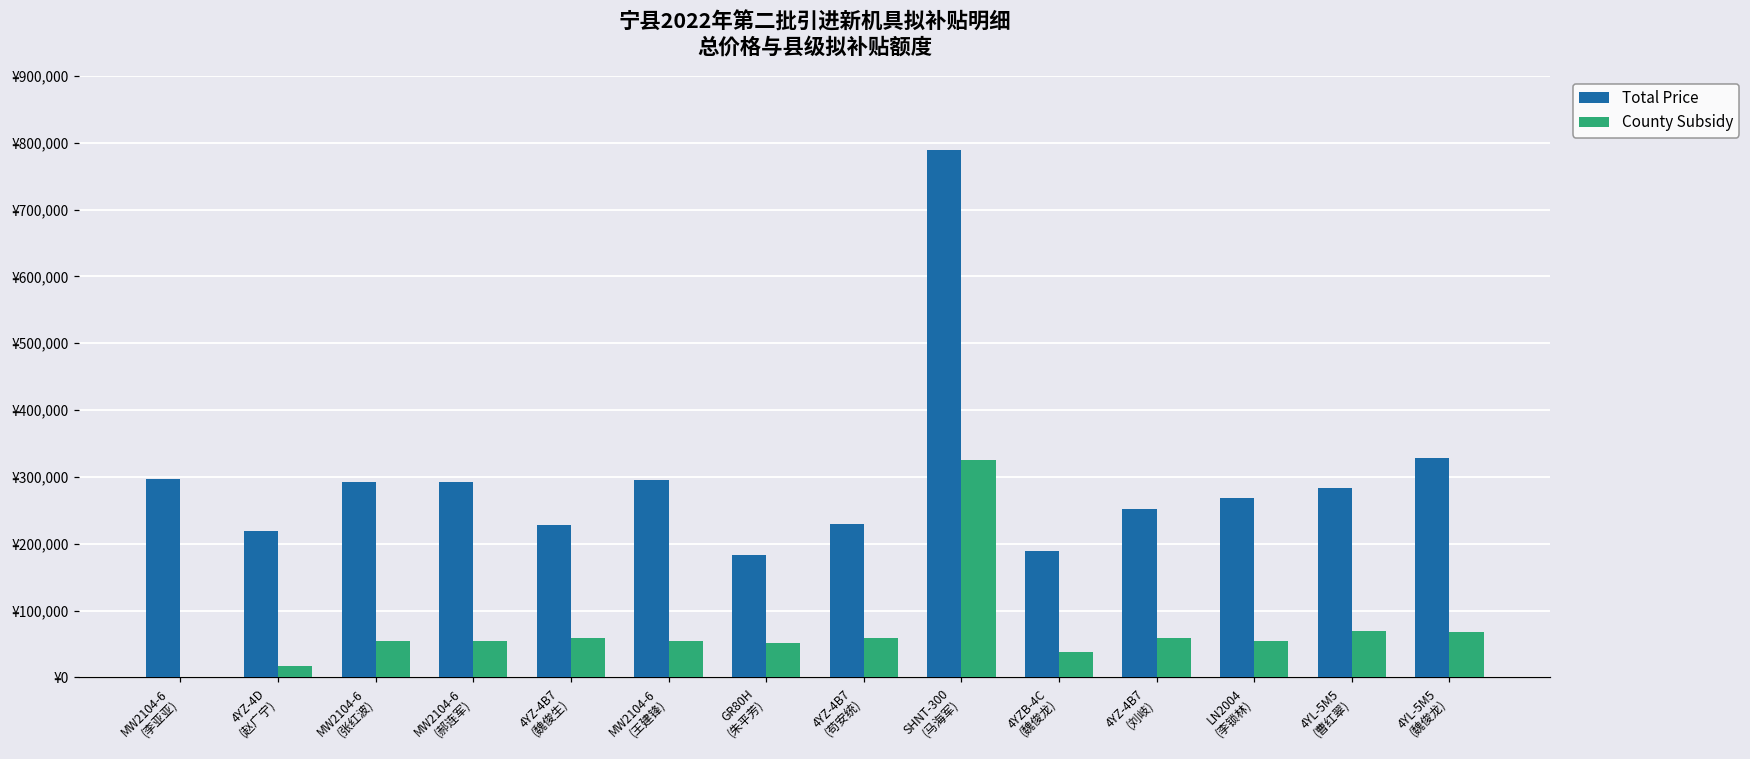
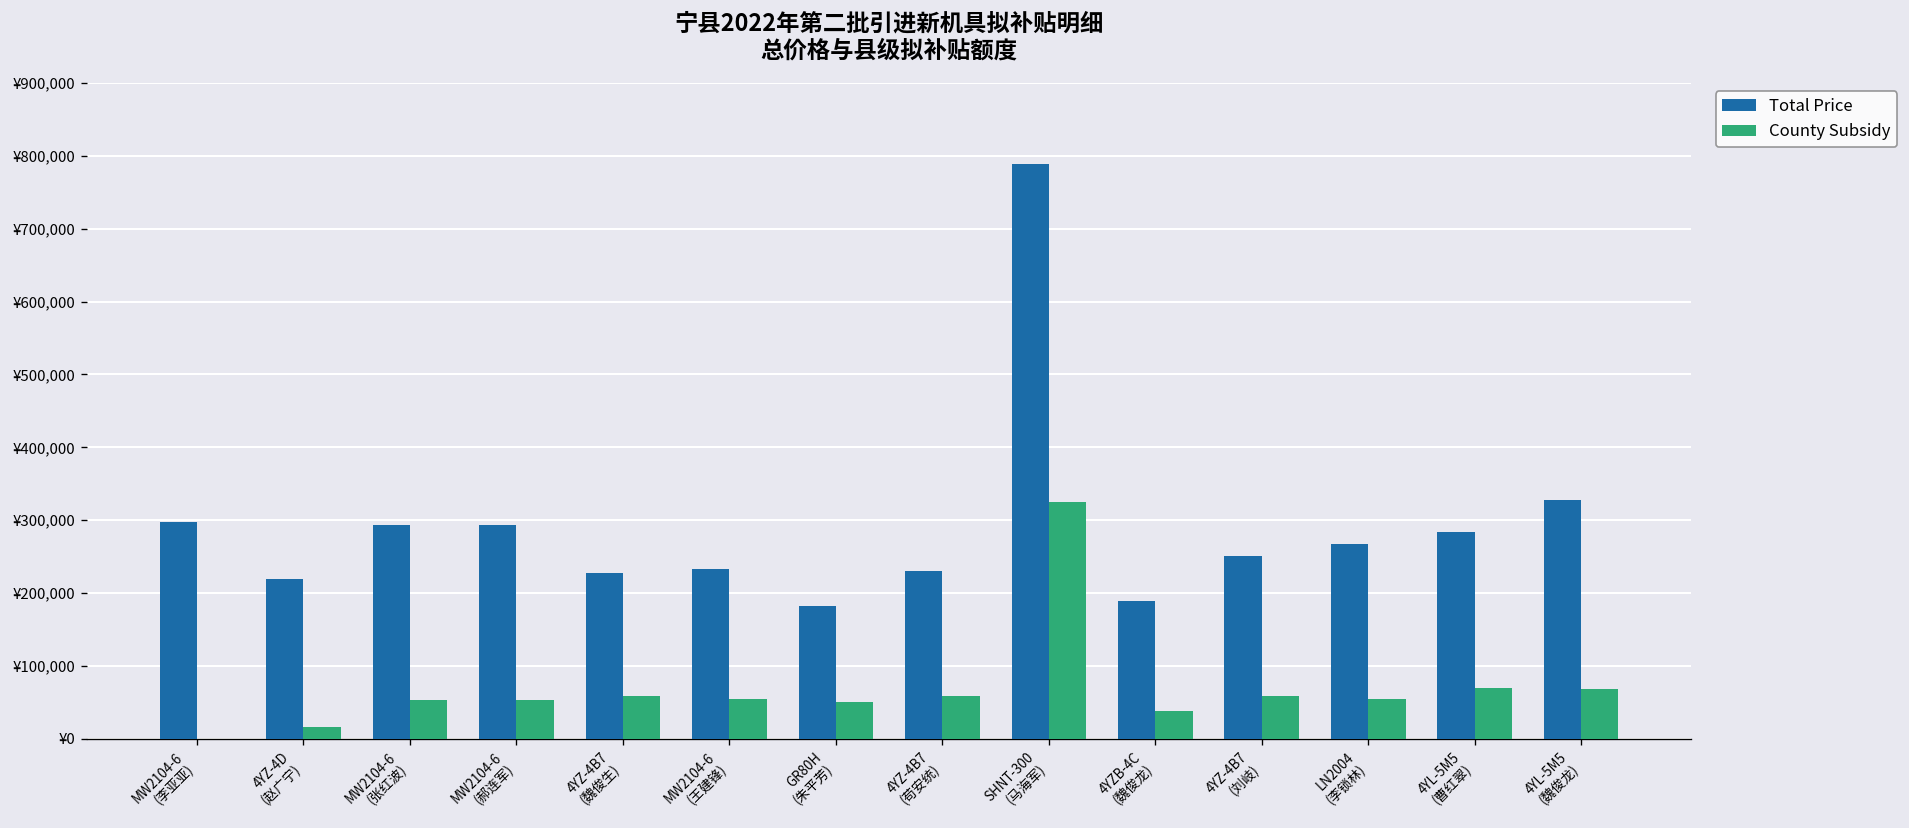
Total Price, MW2104-6 (王建锋): ¥300,000 -> ¥230,000
